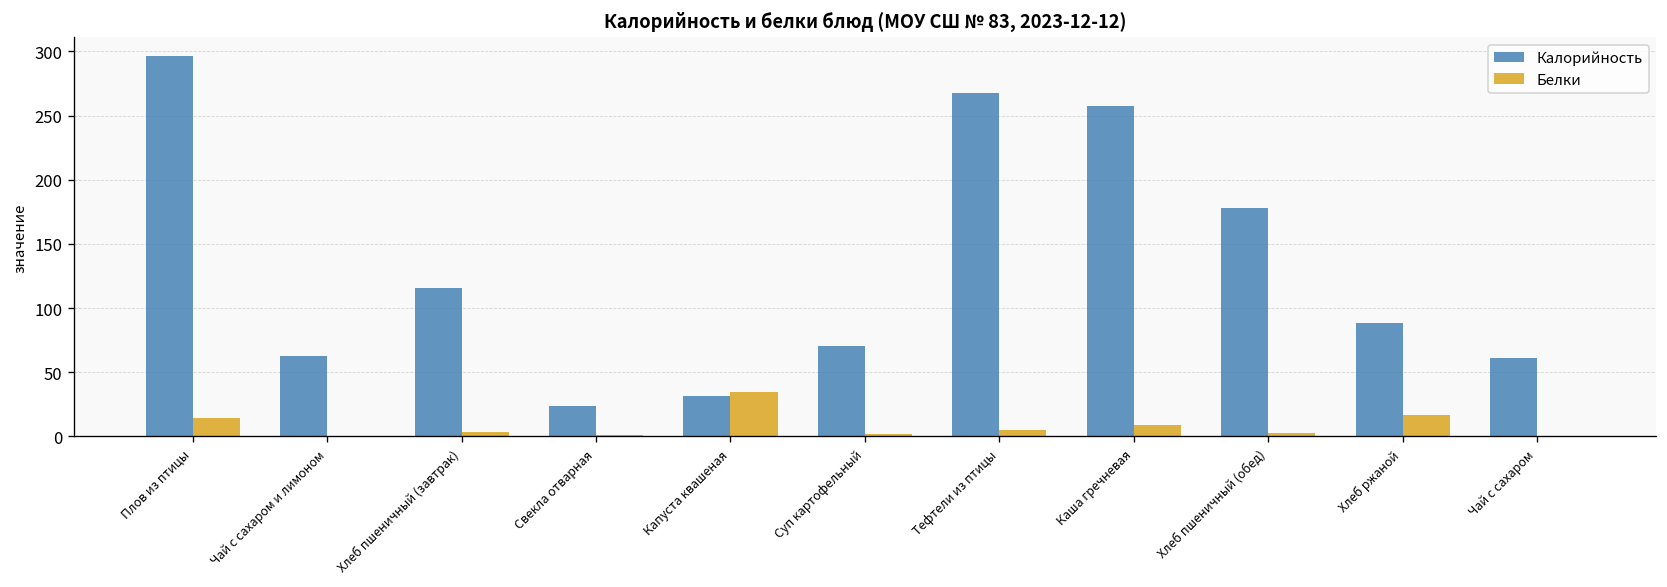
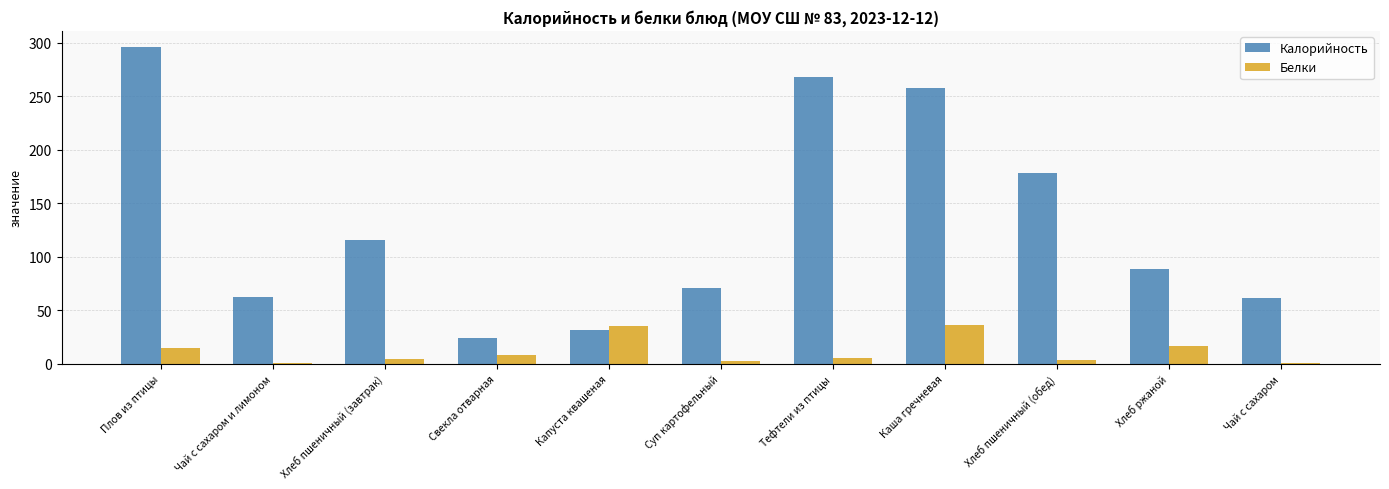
Белки, Свекла отварная: 1 -> 8
Белки, Каша гречневая: 9 -> 36
